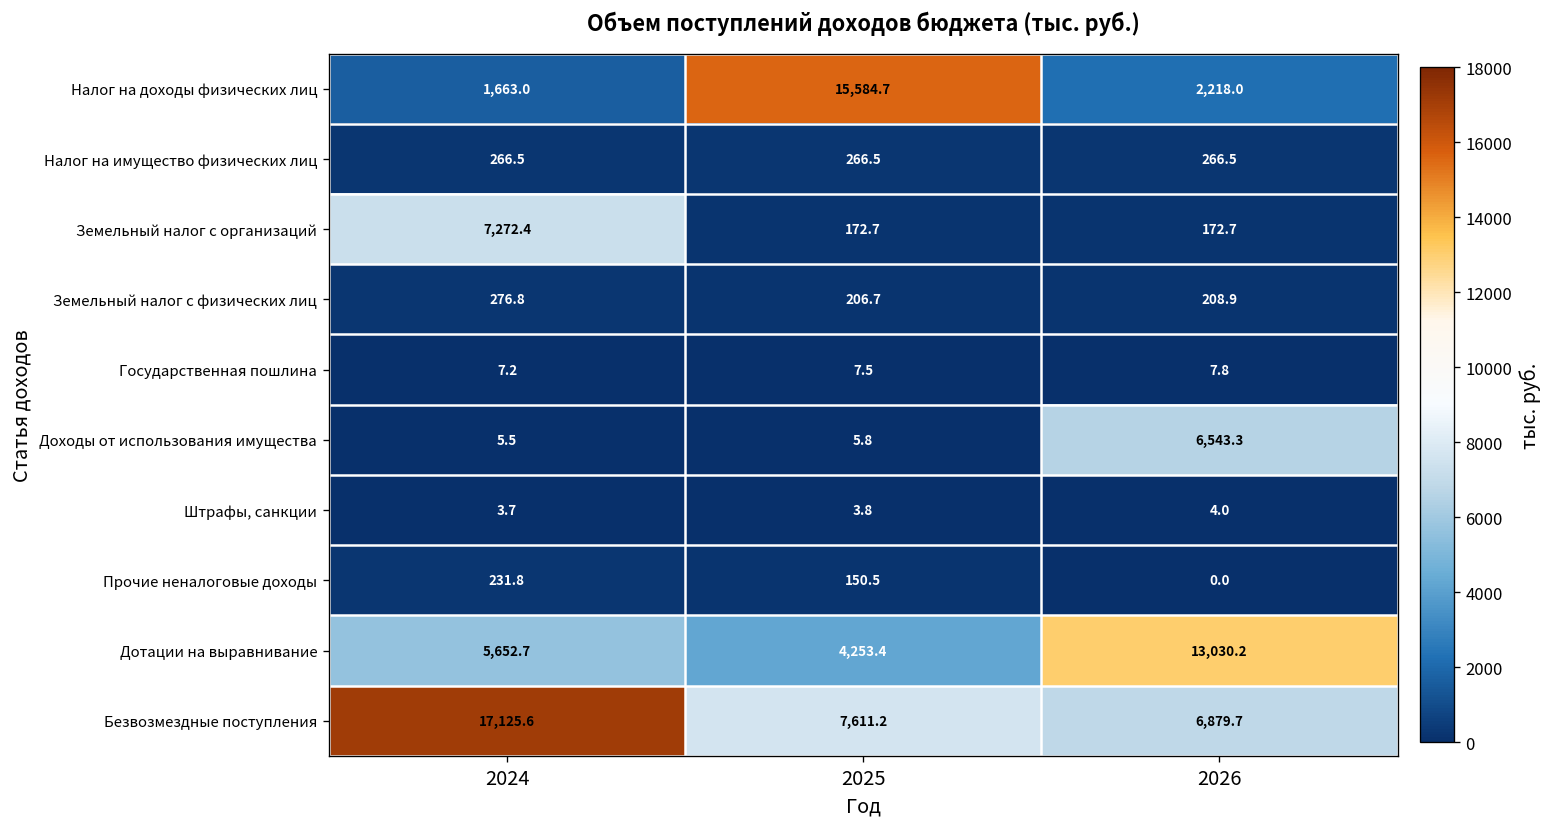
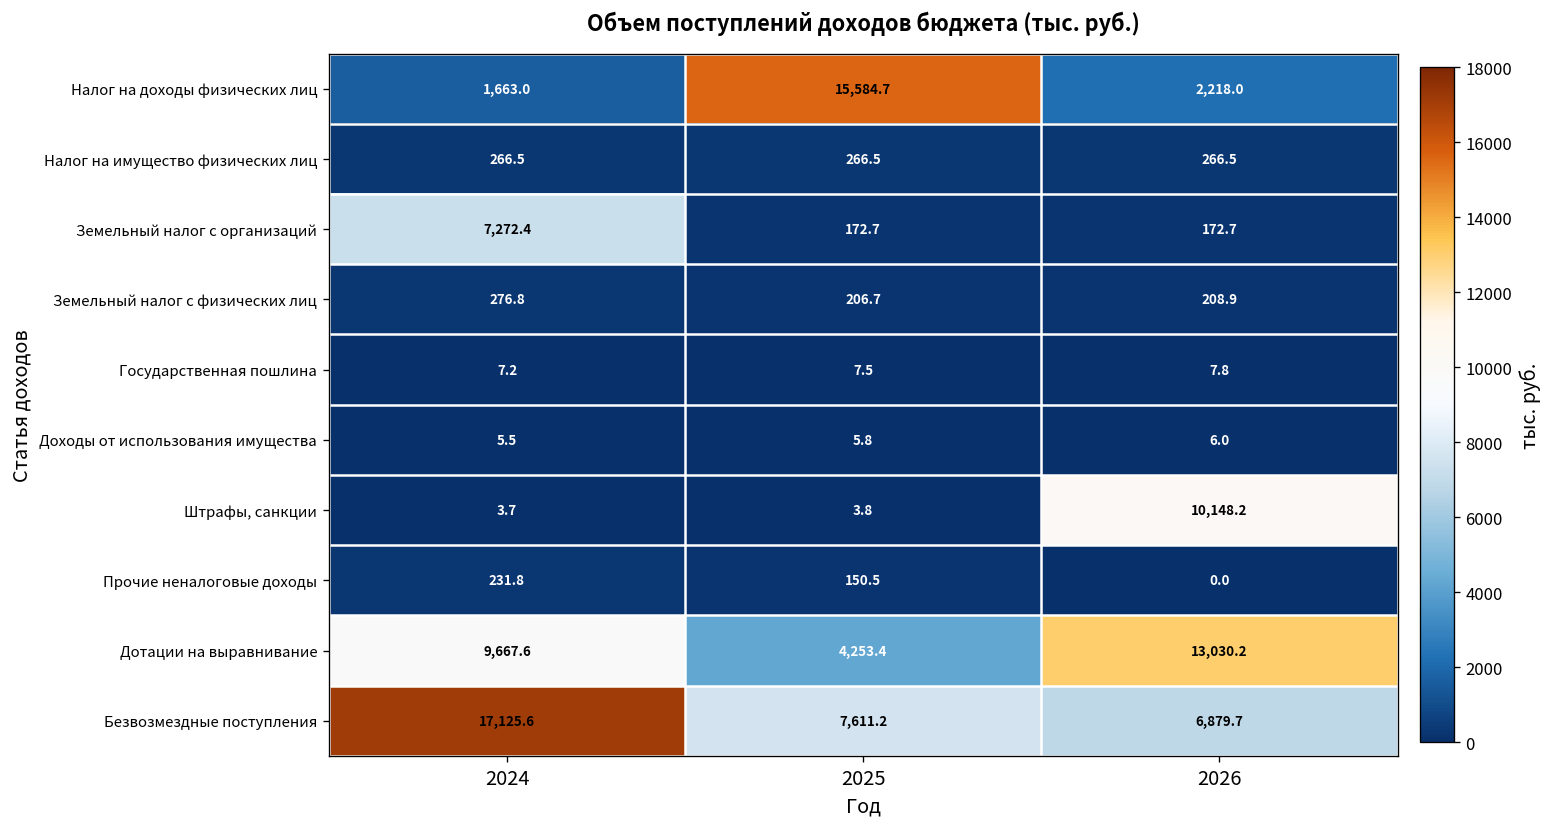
Доходы от использования имущества, 2026: 6,543.3 -> 6.0
Штрафы, санкции, 2026: 4.0 -> 10,148.2
Дотации на выравнивание, 2024: 5,652.7 -> 9,667.6
